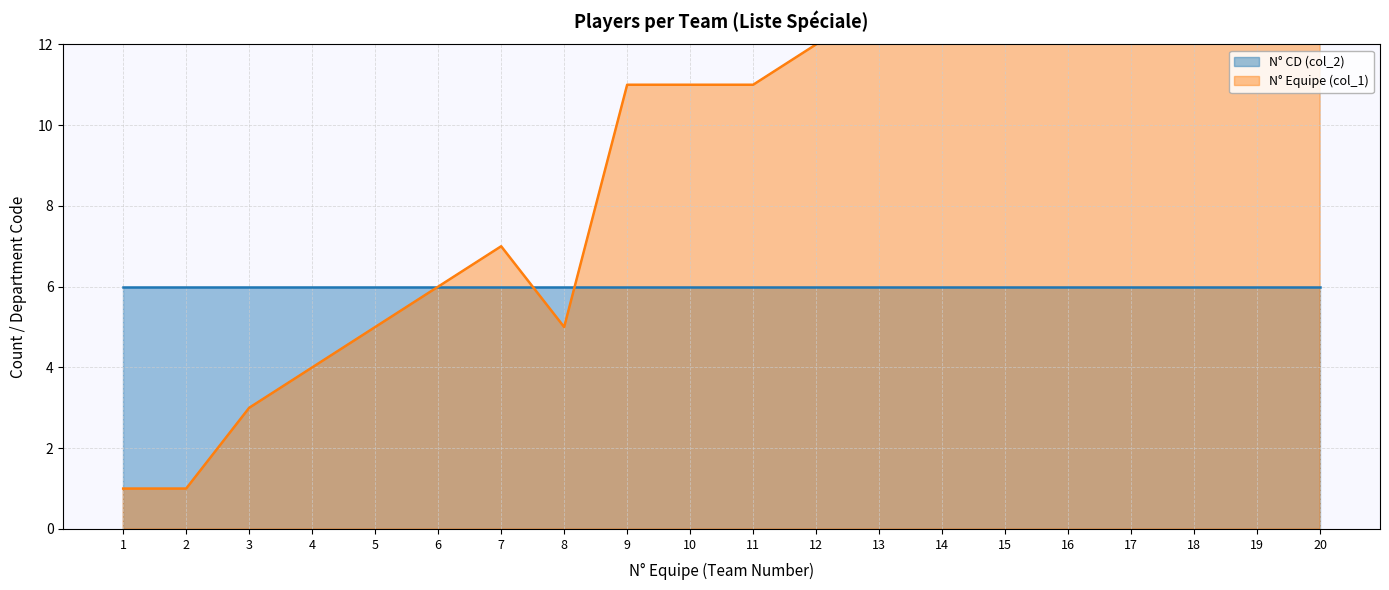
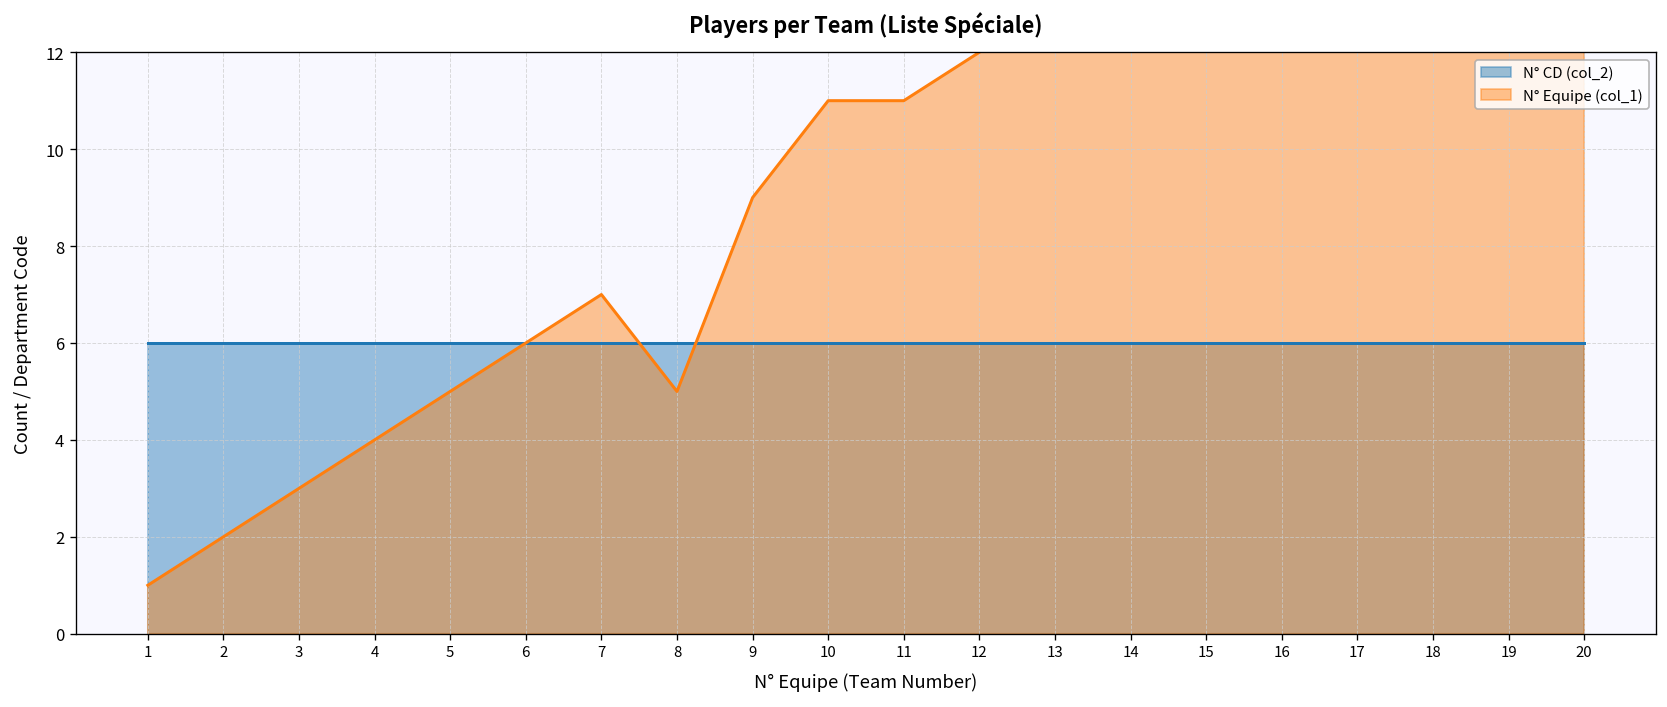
N° Equipe (col_1), 2: 1 -> 2
N° Equipe (col_1), 9: 11 -> 9
